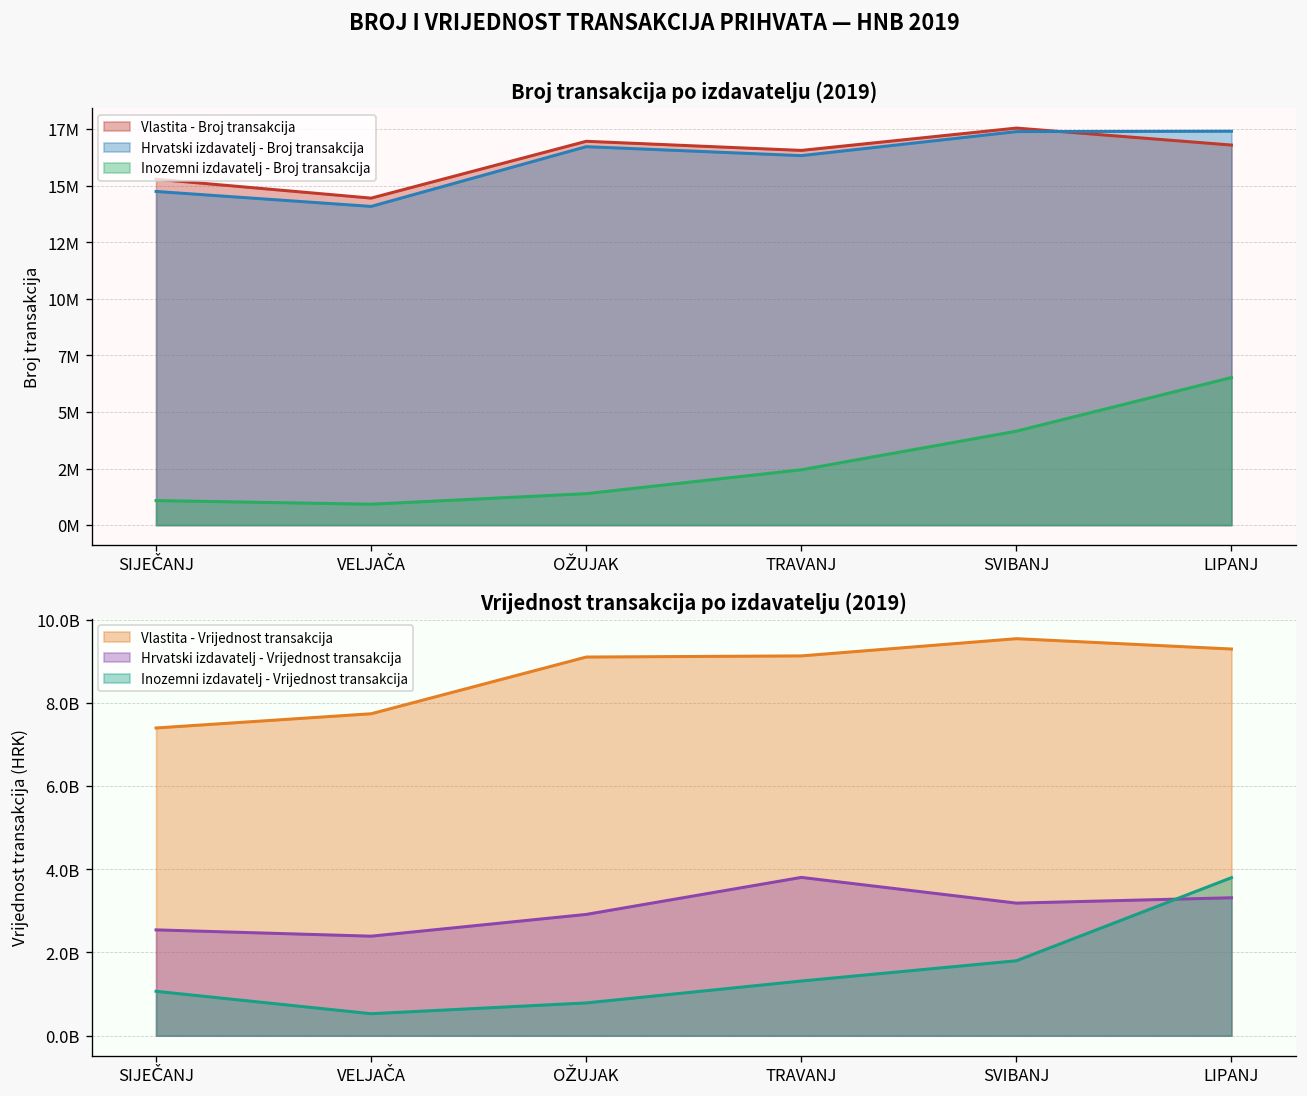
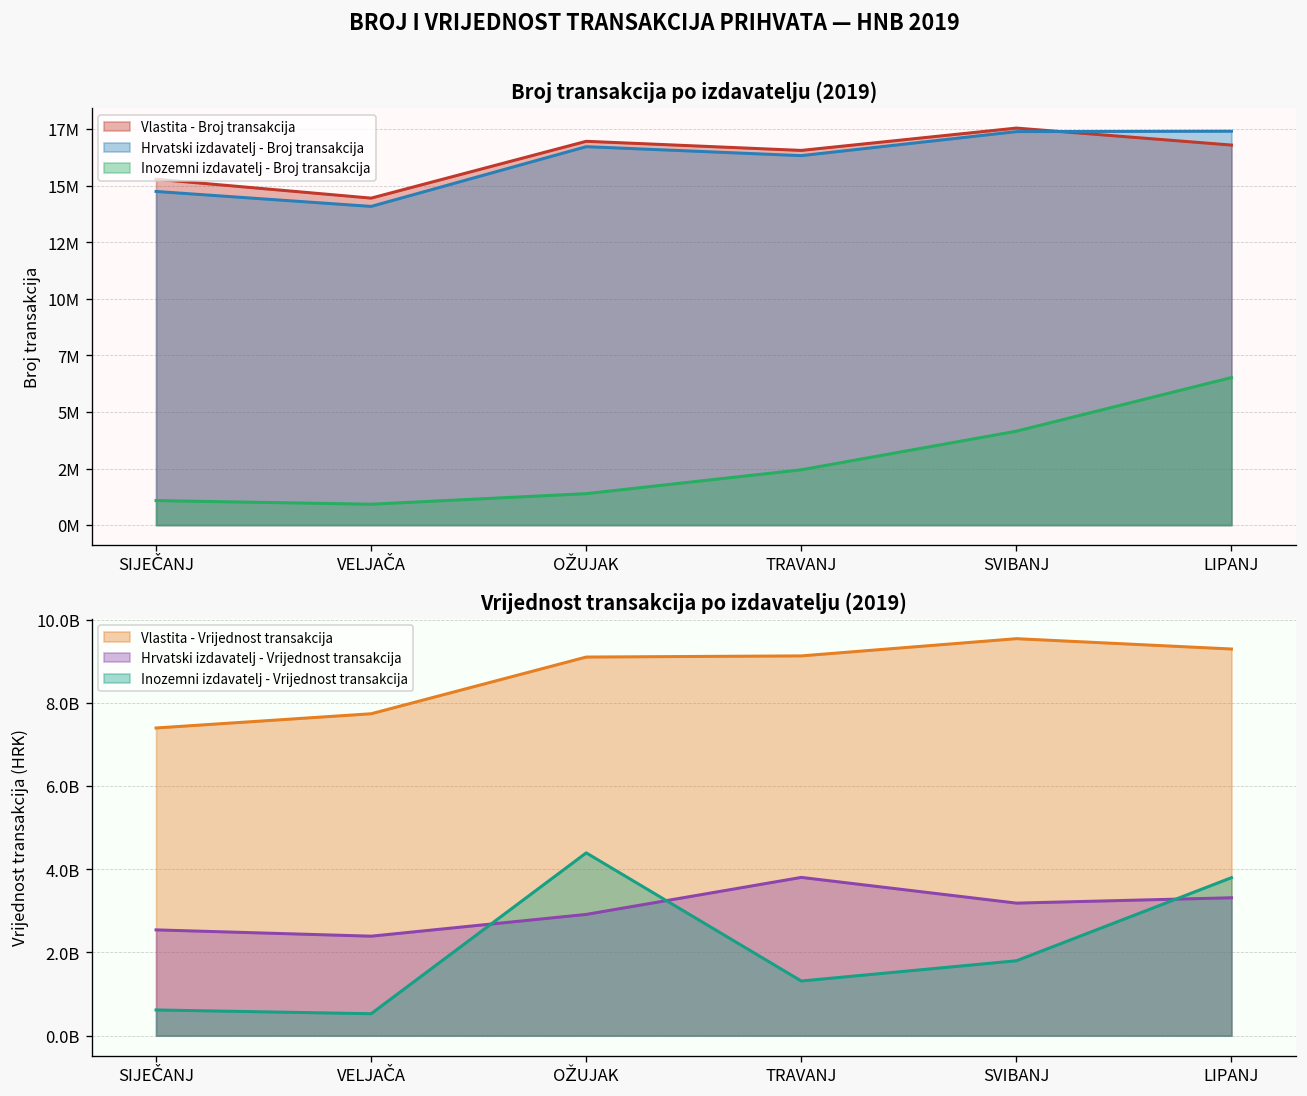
Vrijednost transakcija po izdavatelju (2019), Inozemni izdavatelj - Vrijednost transakcija, SIJEČANJ: 1100000000 -> 600000000
Vrijednost transakcija po izdavatelju (2019), Inozemni izdavatelj - Vrijednost transakcija, OŽUJAK: 800000000 -> 4400000000
